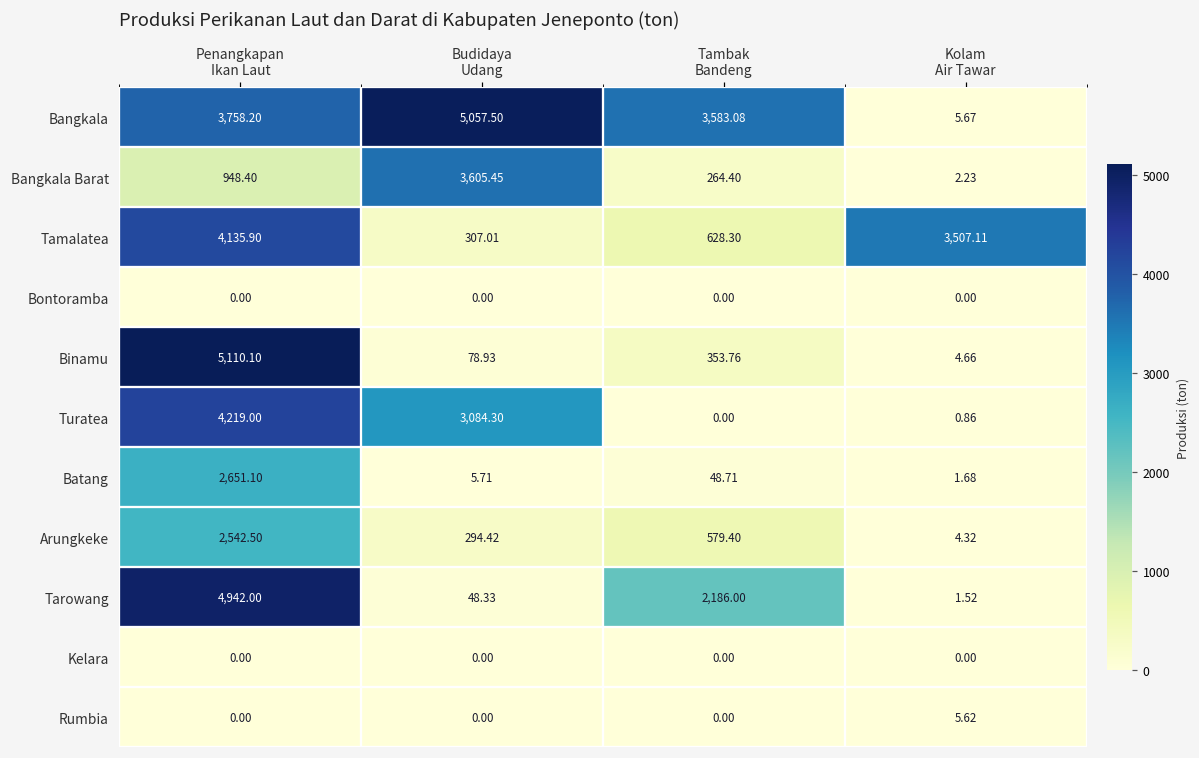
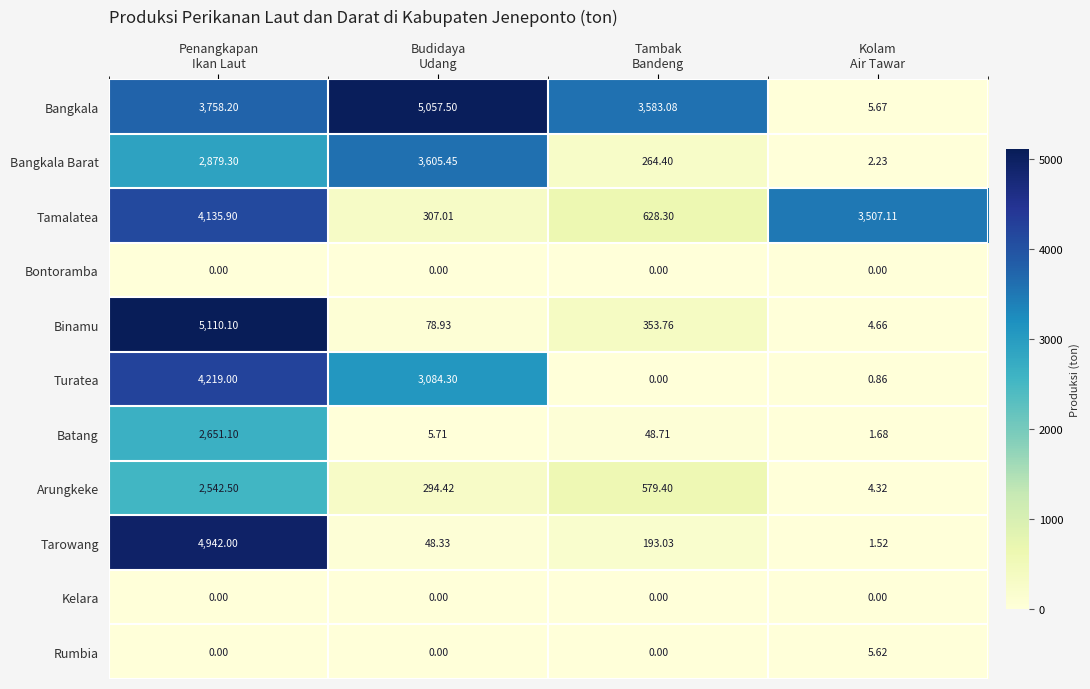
Bangkala Barat, Penangkapan Ikan Laut: 948.40 -> 2,879.30
Tarowang, Tambak Bandeng: 2,186.00 -> 193.03
